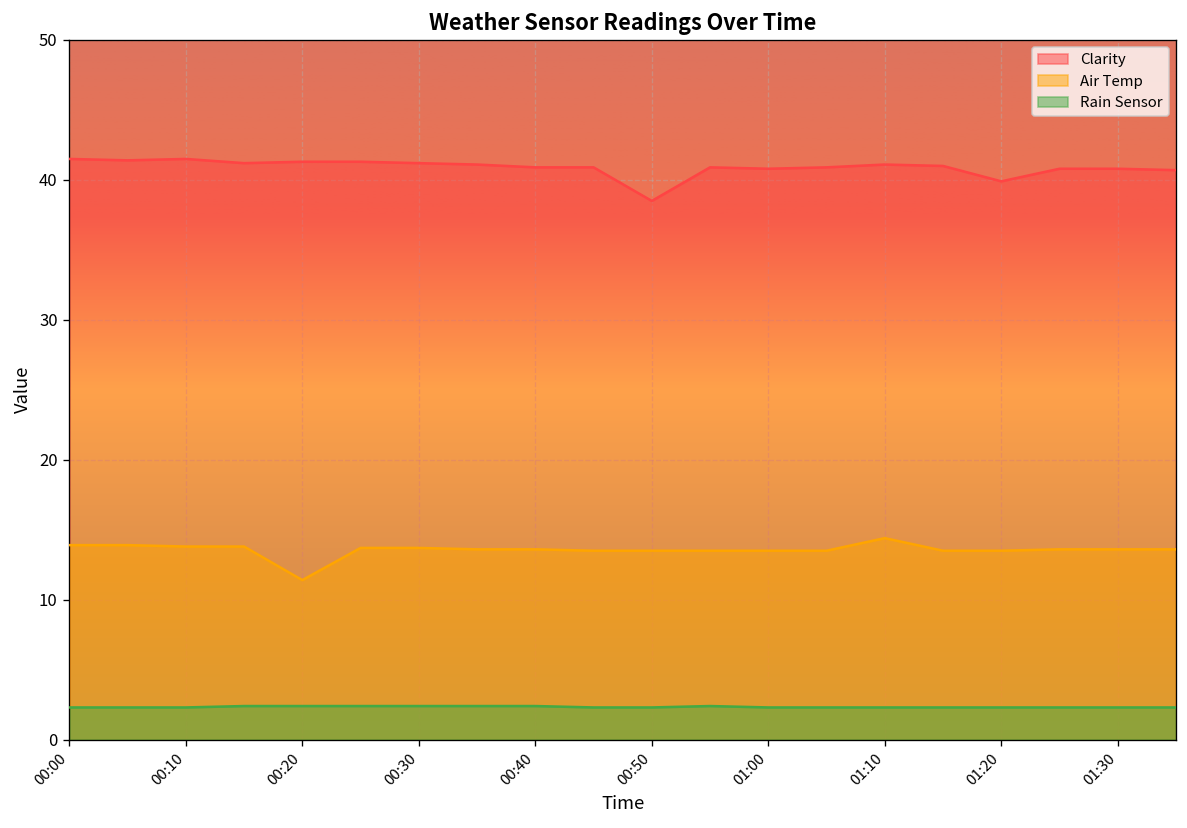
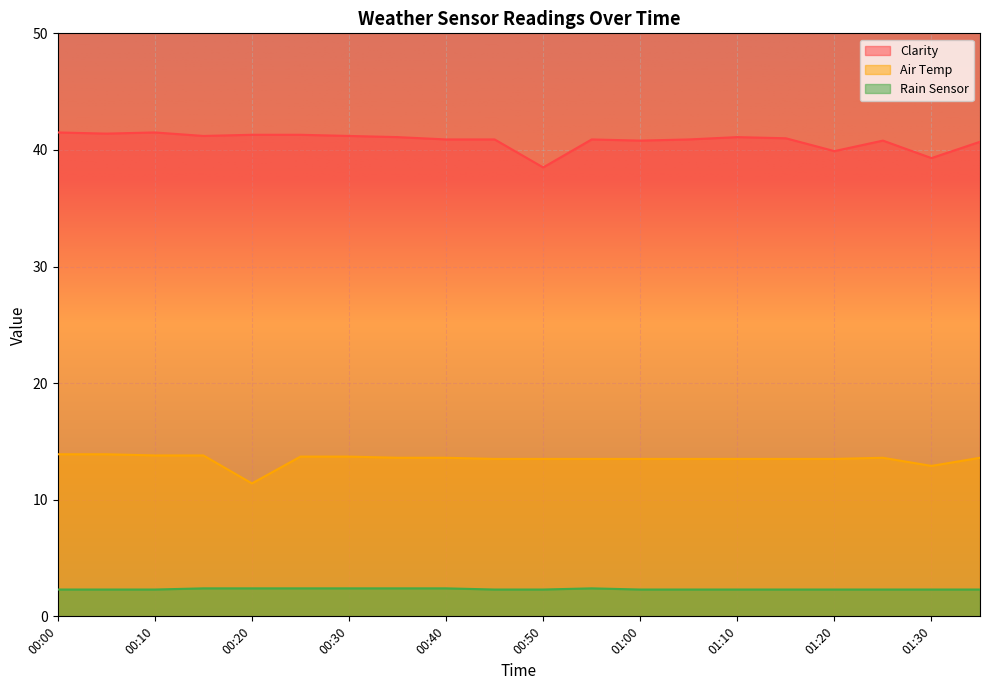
Air Temp, 01:10: 14.4 -> 13.5
Clarity, 01:30: 40.8 -> 39.3
Air Temp, 01:30: 13.6 -> 12.9
